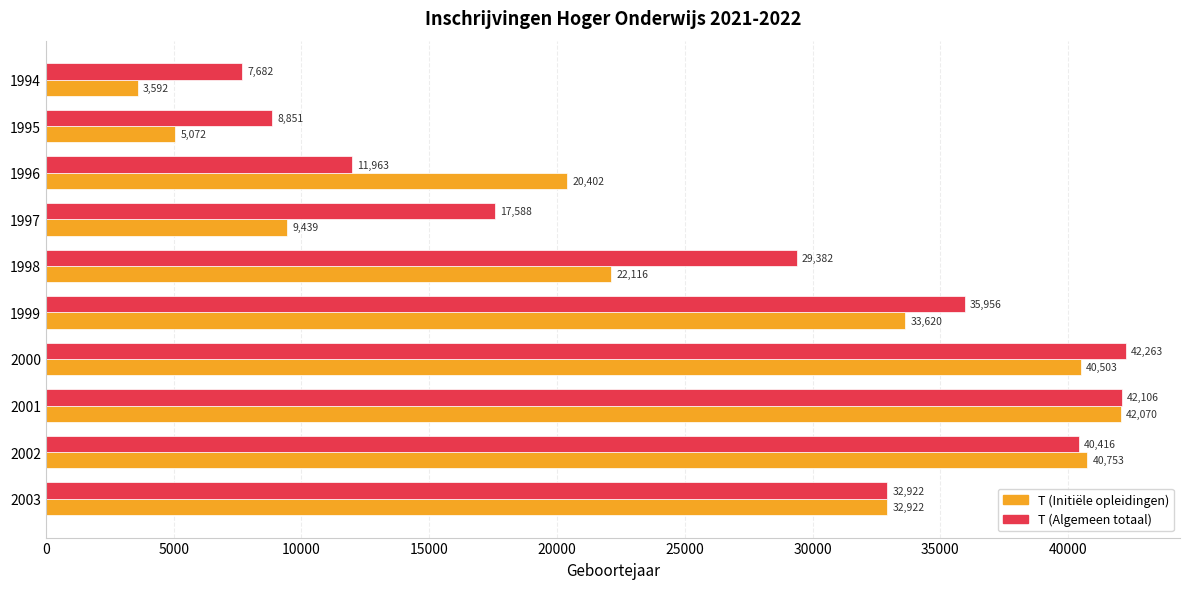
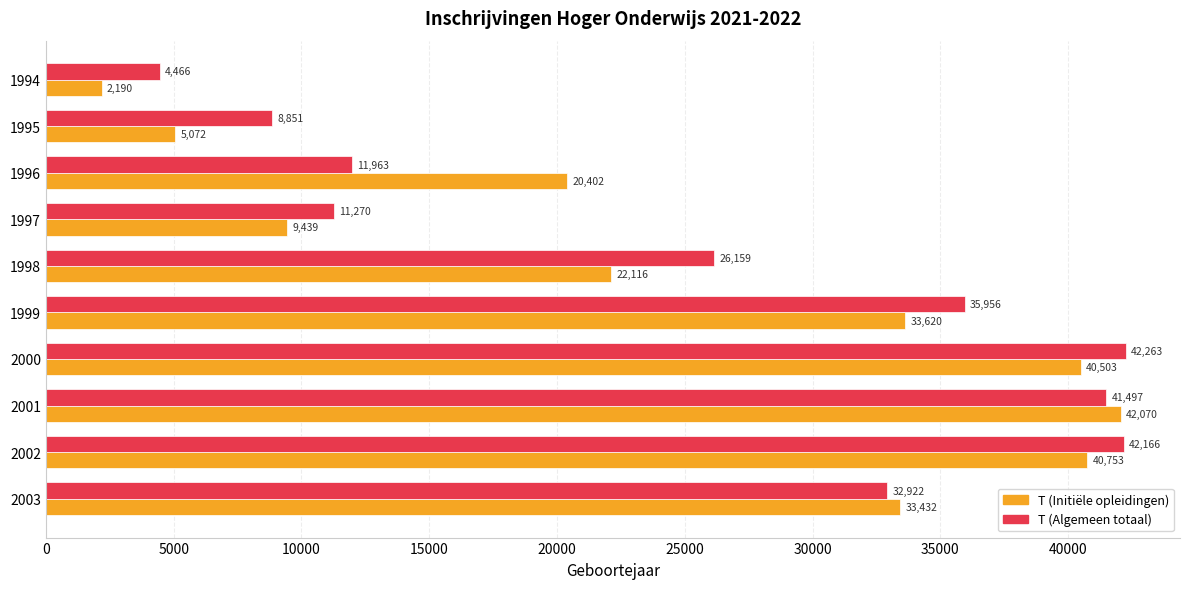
T (Algemeen totaal), 1994: 7,682 -> 4,466
T (Initiële opleidingen), 1994: 3,592 -> 2,190
T (Algemeen totaal), 1997: 17,588 -> 11,270
T (Algemeen totaal), 1998: 29,382 -> 26,159
T (Algemeen totaal), 2001: 42,106 -> 41,497
T (Algemeen totaal), 2002: 40,416 -> 42,166
T (Initiële opleidingen), 2003: 32,922 -> 33,432
